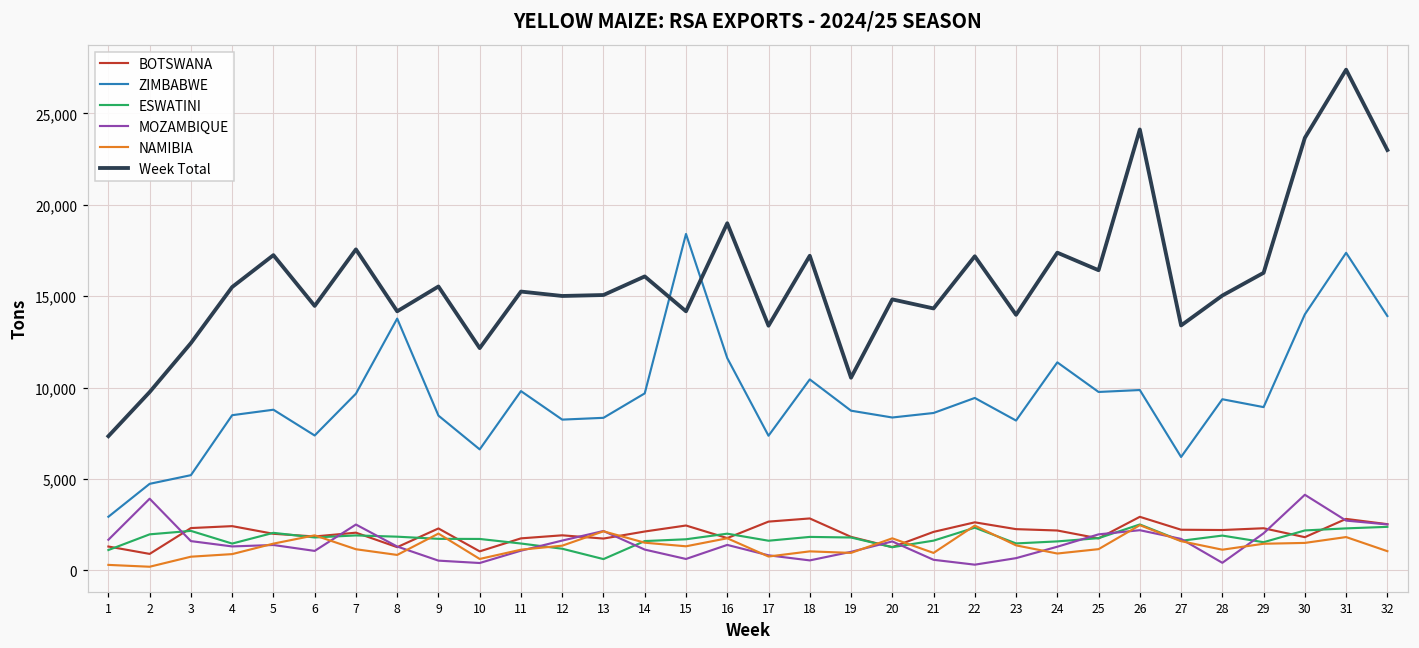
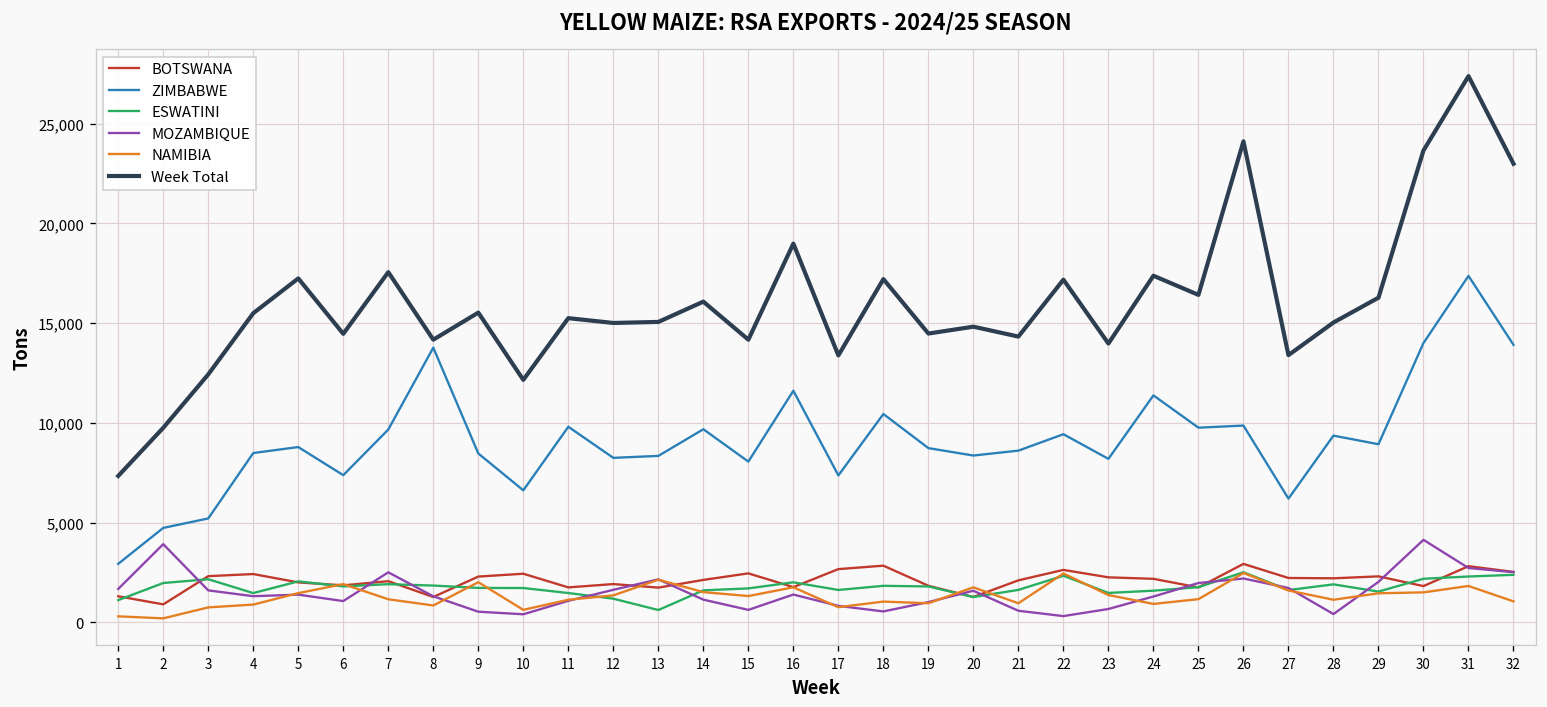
BOTSWANA, 10: 1,000 -> 2,400
ZIMBABWE, 15: 18,400 -> 8,100
Week Total, 19: 10,500 -> 14,500
